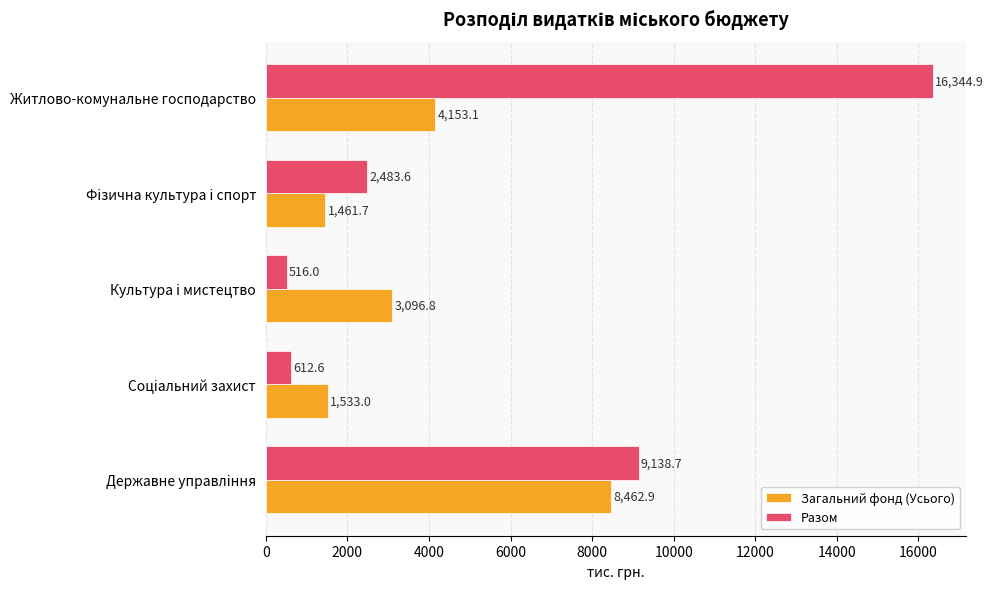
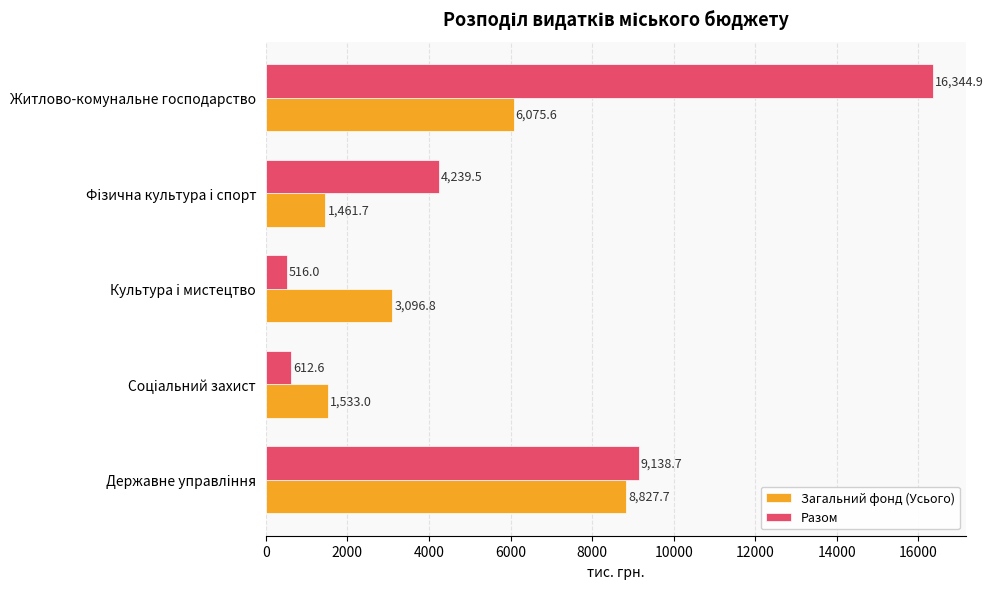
Загальний фонд (Усього), Житлово-комунальне господарство: 4,153.1 -> 6,075.6
Разом, Фізична культура і спорт: 2,483.6 -> 4,239.5
Загальний фонд (Усього), Державне управління: 8,462.9 -> 8,827.7
